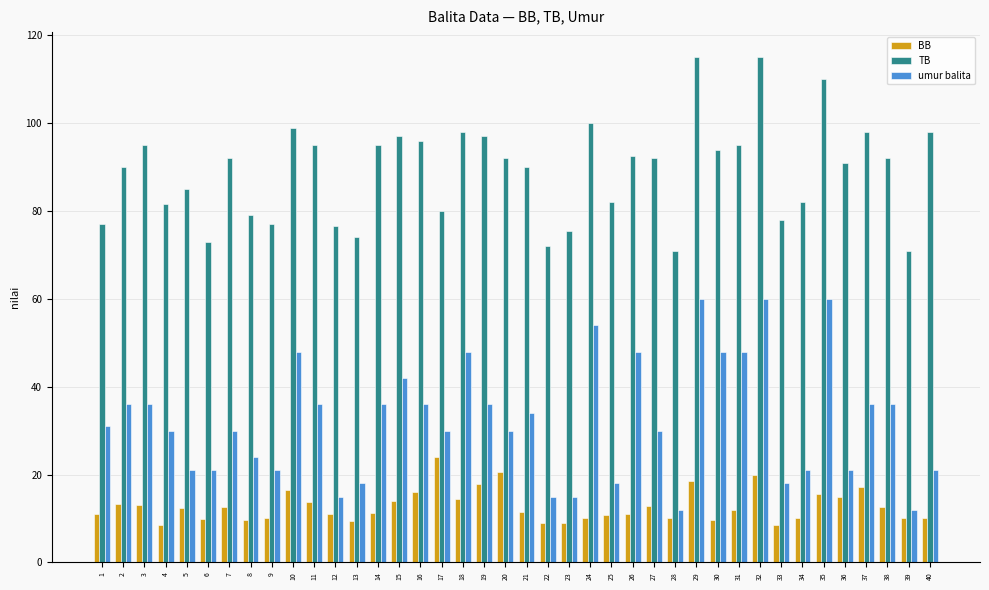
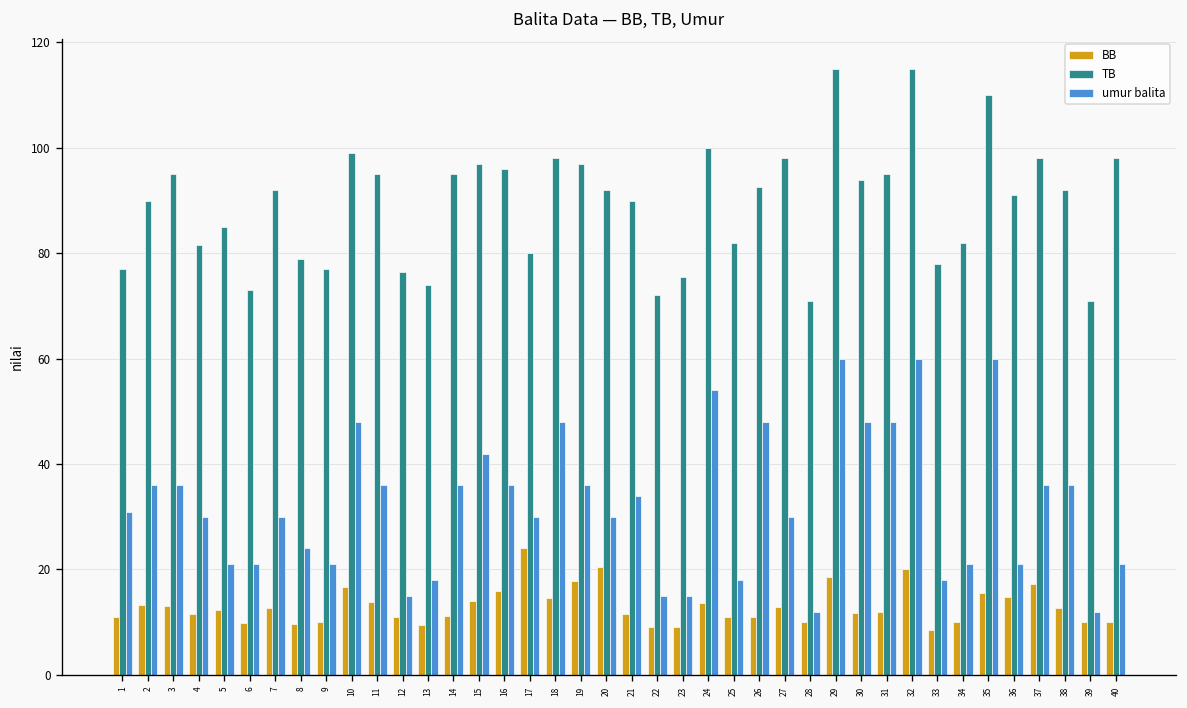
BB, 4: 9 -> 12
BB, 24: 10 -> 14
TB, 27: 92 -> 98
BB, 30: 10 -> 12
